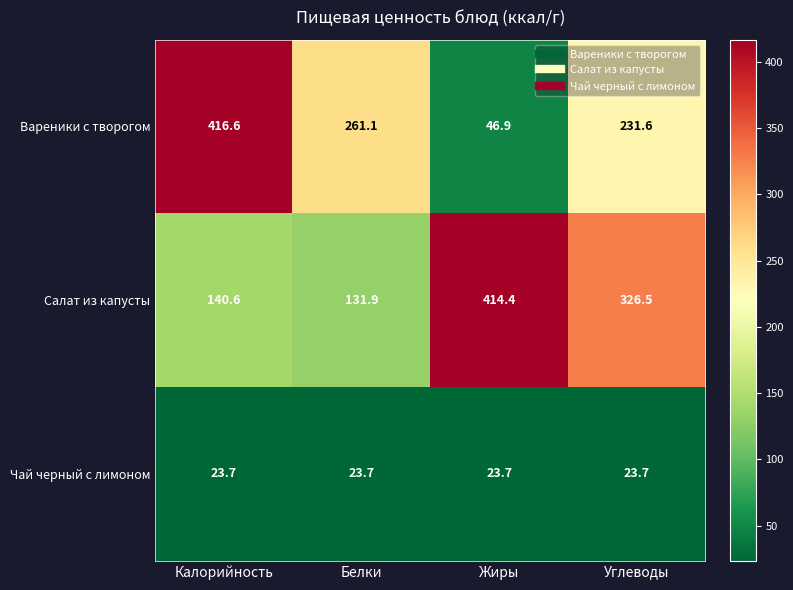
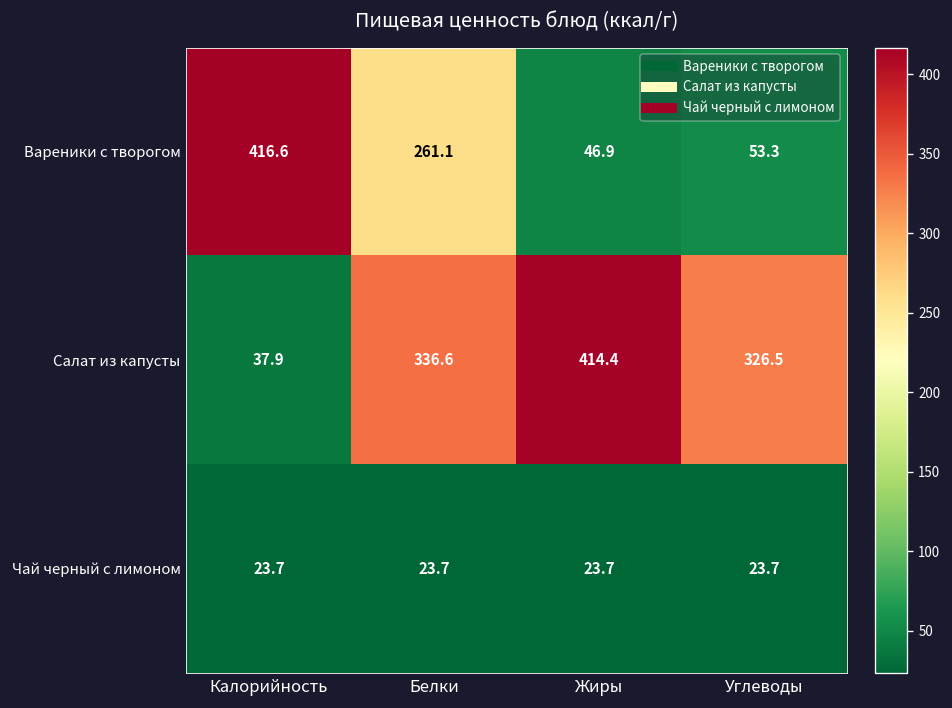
Вареники с творогом, Углеводы: 231.6 -> 53.3
Салат из капусты, Калорийность: 140.6 -> 37.9
Салат из капусты, Белки: 131.9 -> 336.6
